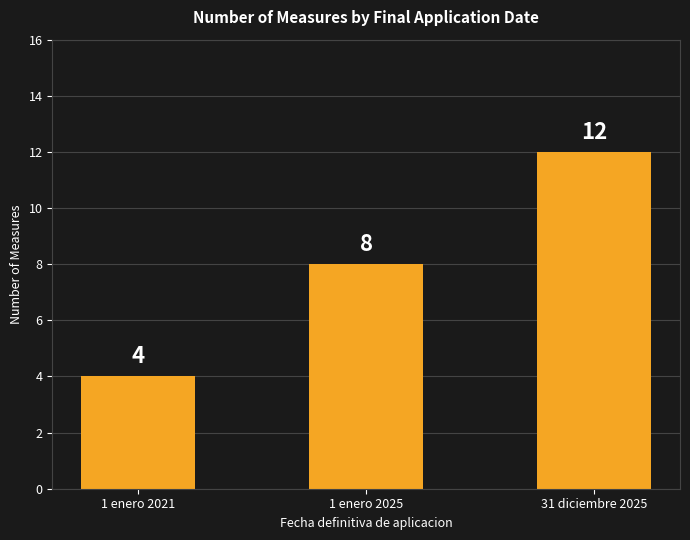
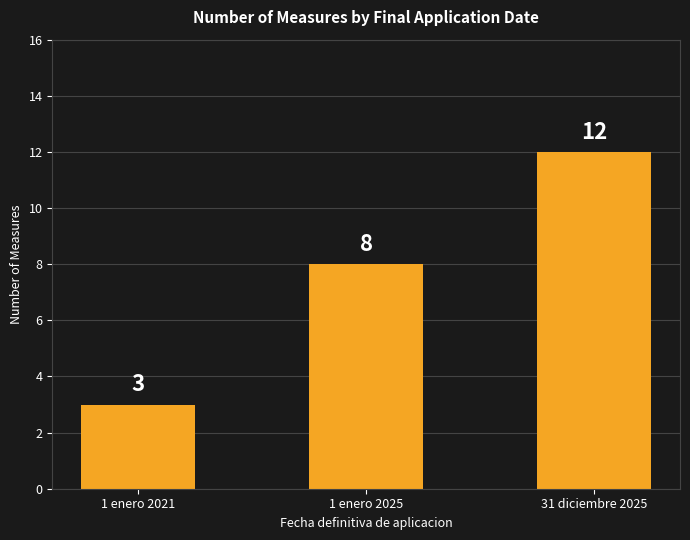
1 enero 2021: 4 -> 3
